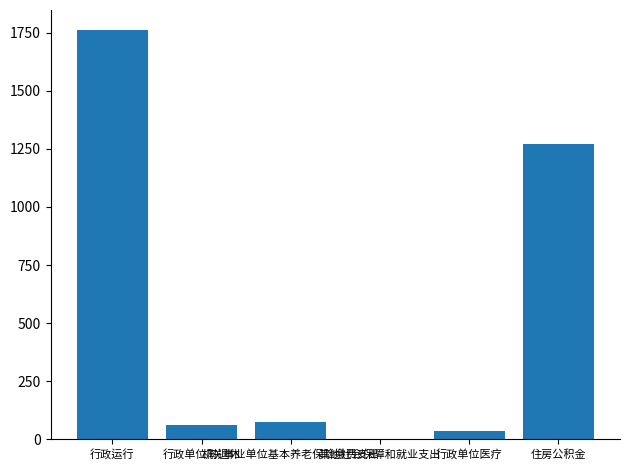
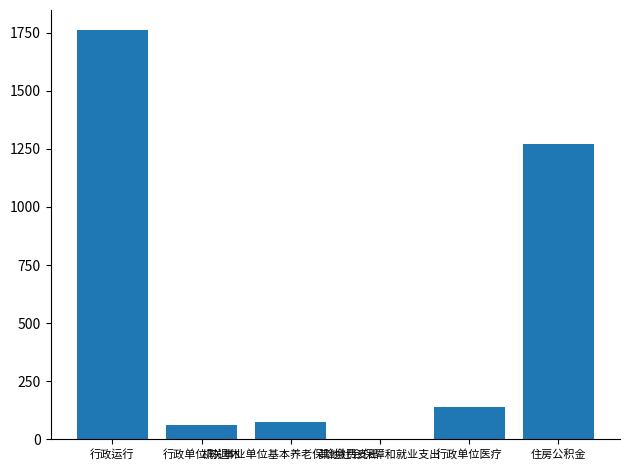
行政单位医疗: 30 -> 140
